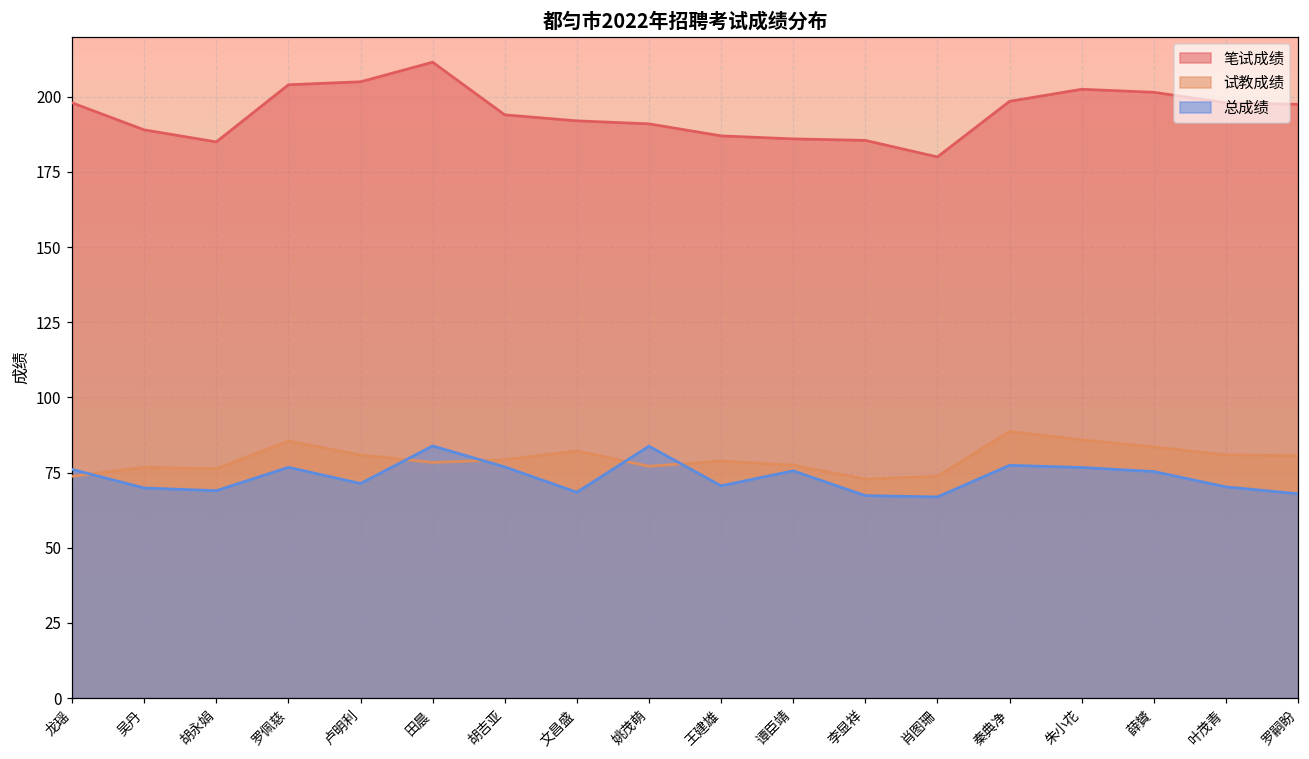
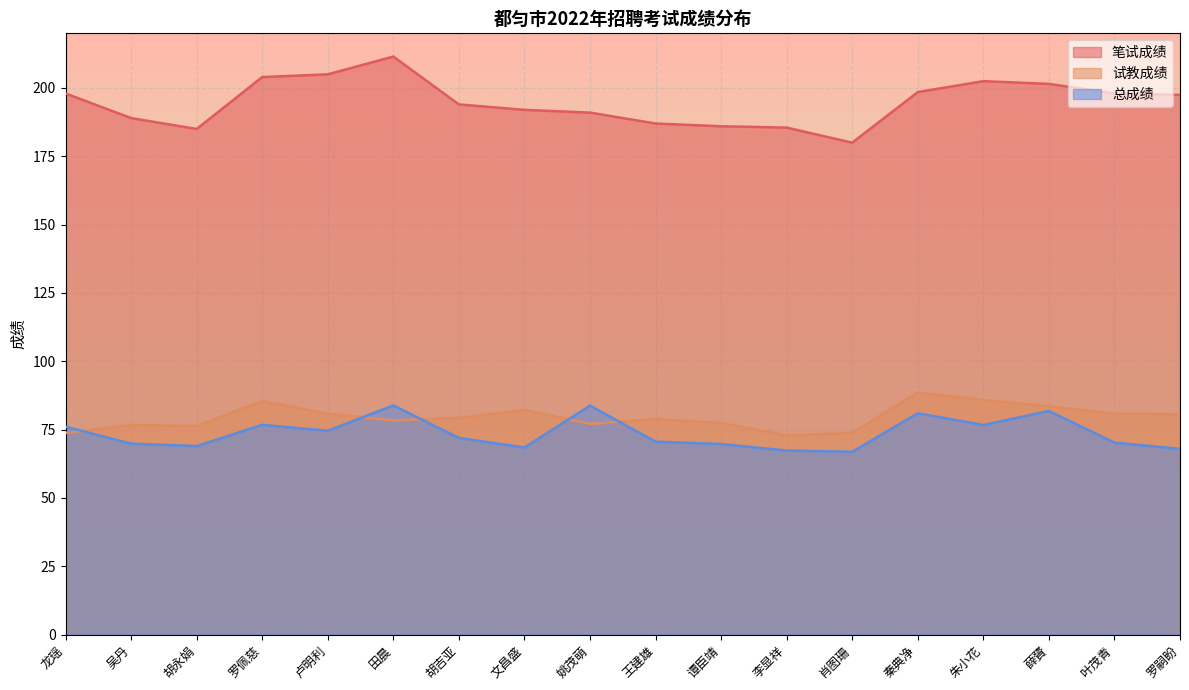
总成绩, 卢明利: 71 -> 75
总成绩, 胡吉亚: 77 -> 72
总成绩, 谭臣靖: 76 -> 70
总成绩, 秦典净: 77 -> 81
总成绩, 薛贇: 75 -> 82
